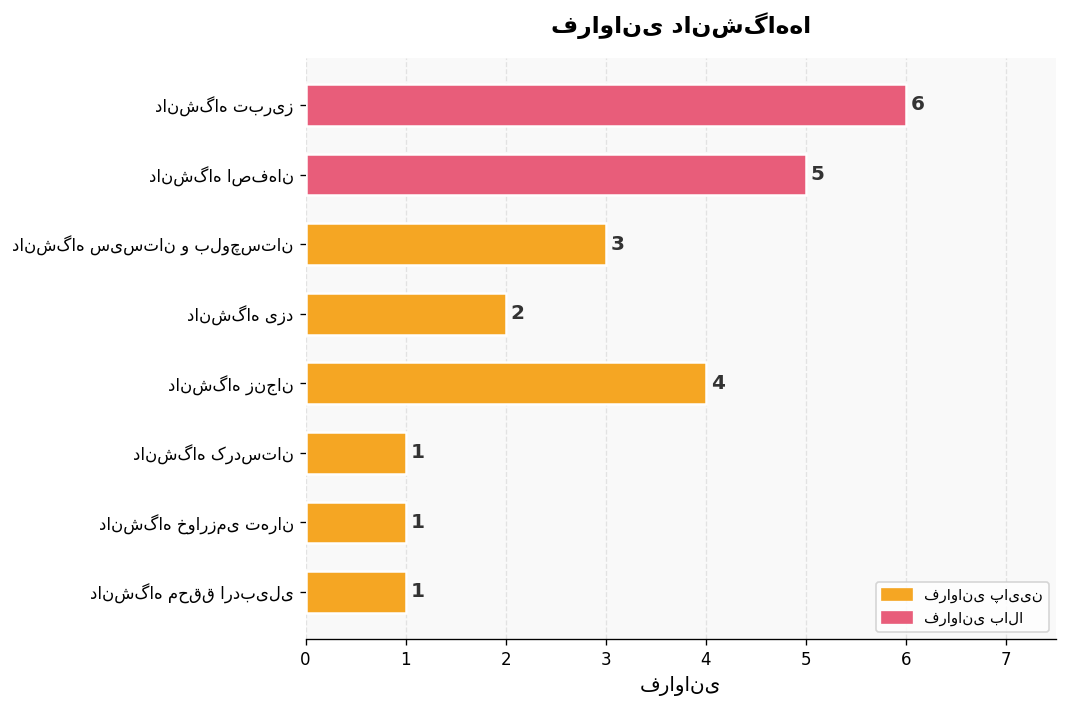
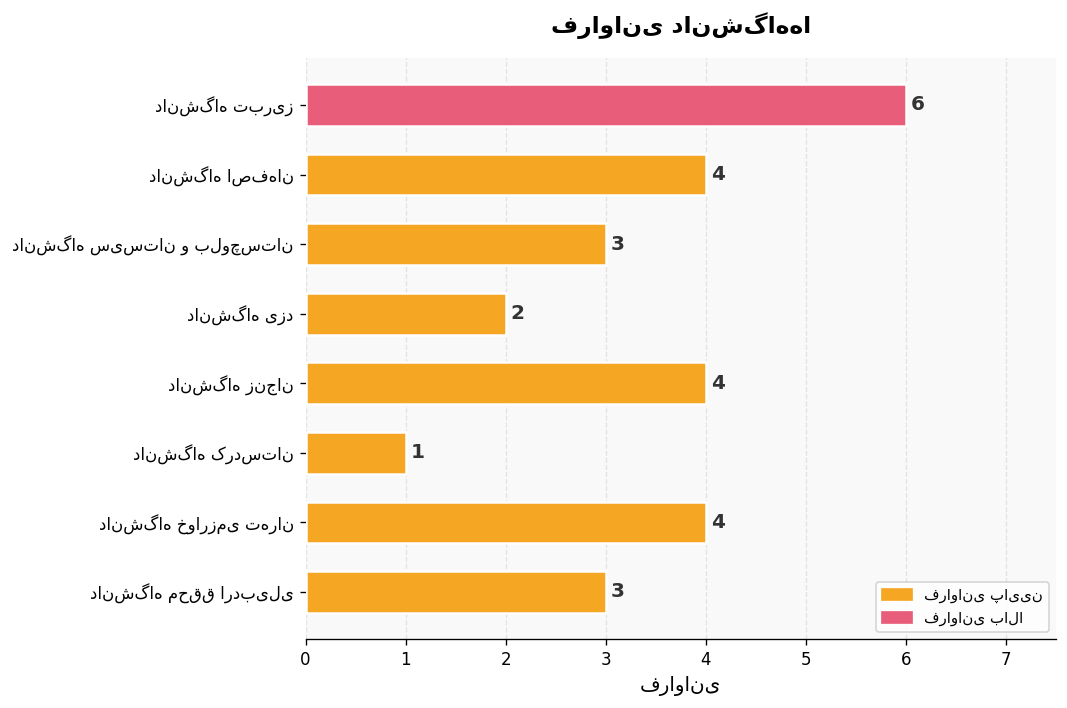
دانشگاه اصفهان: 5 -> 4
دانشگاه خوارزمی تهران: 1 -> 4
دانشگاه محقق اردبیلی: 1 -> 3
